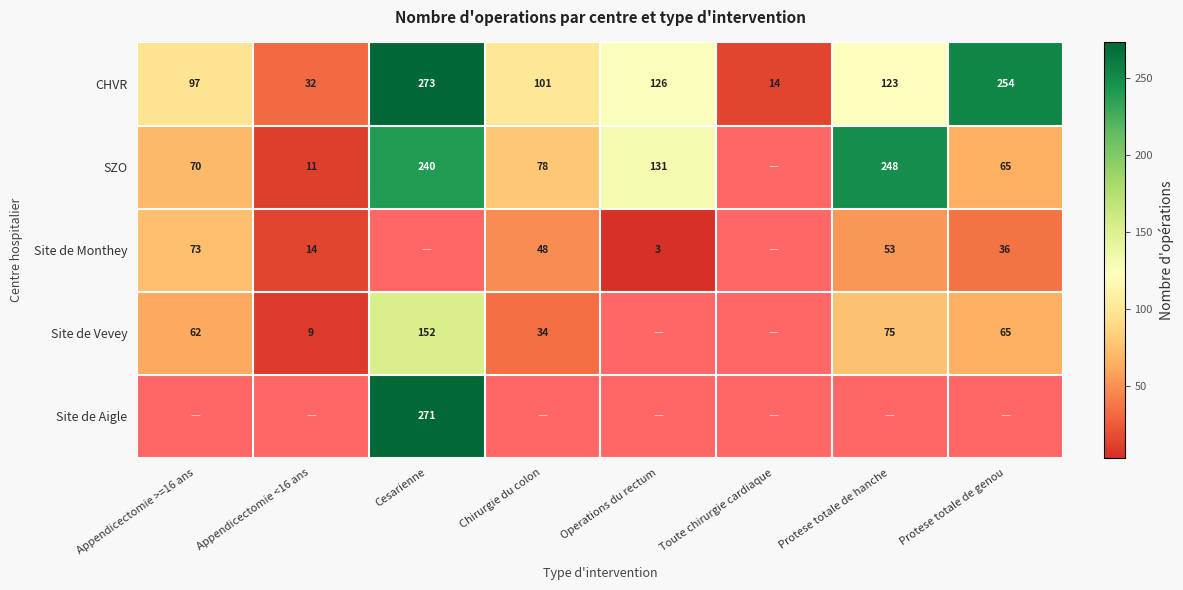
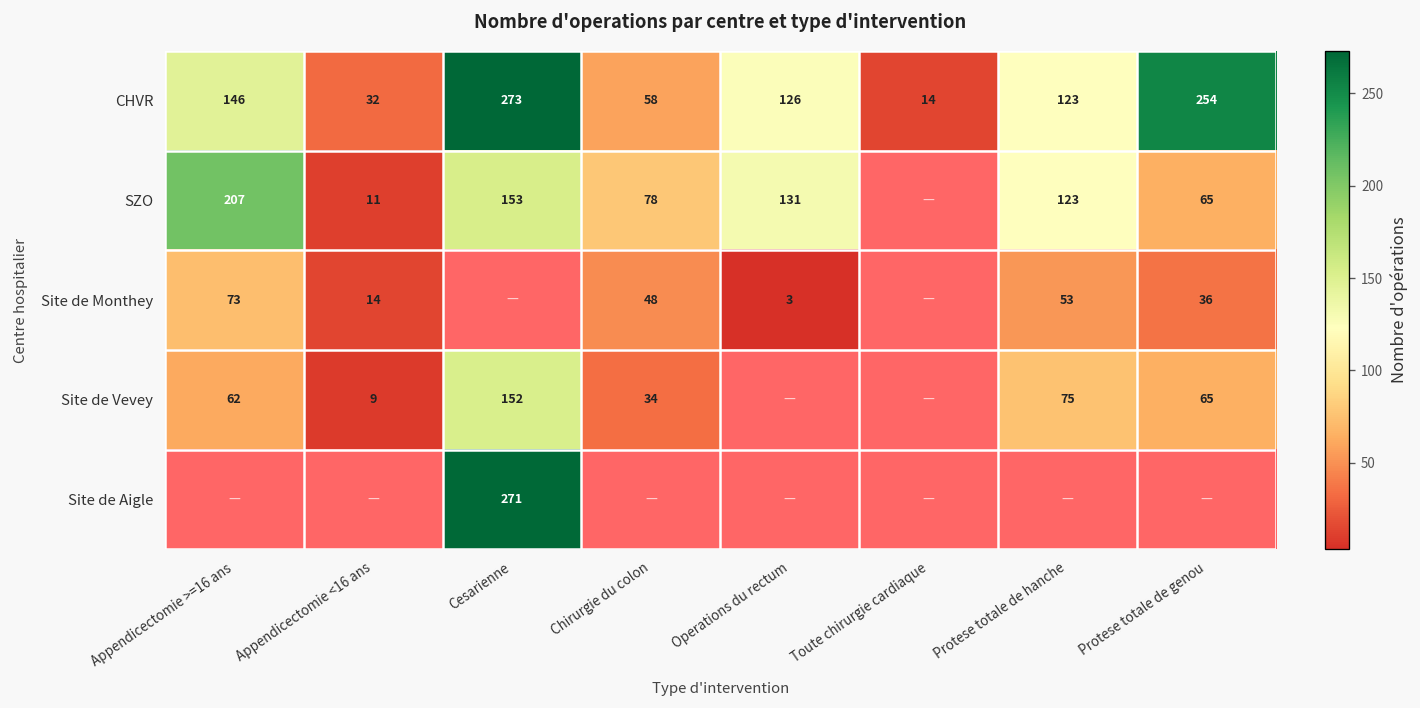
CHVR, Appendicectomie >=16 ans: 97 -> 146
CHVR, Chirurgie du colon: 101 -> 58
SZO, Appendicectomie >=16 ans: 70 -> 207
SZO, Cesarienne: 240 -> 153
SZO, Protese totale de hanche: 248 -> 123
